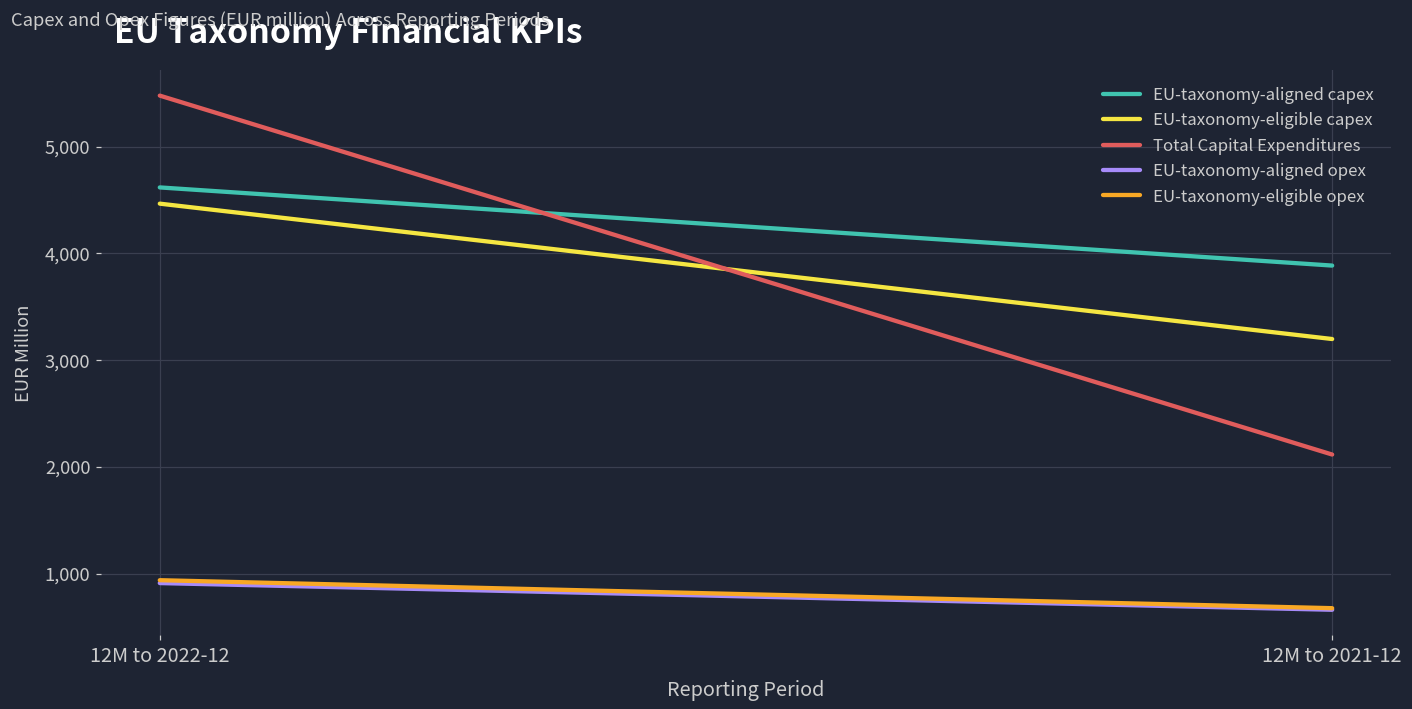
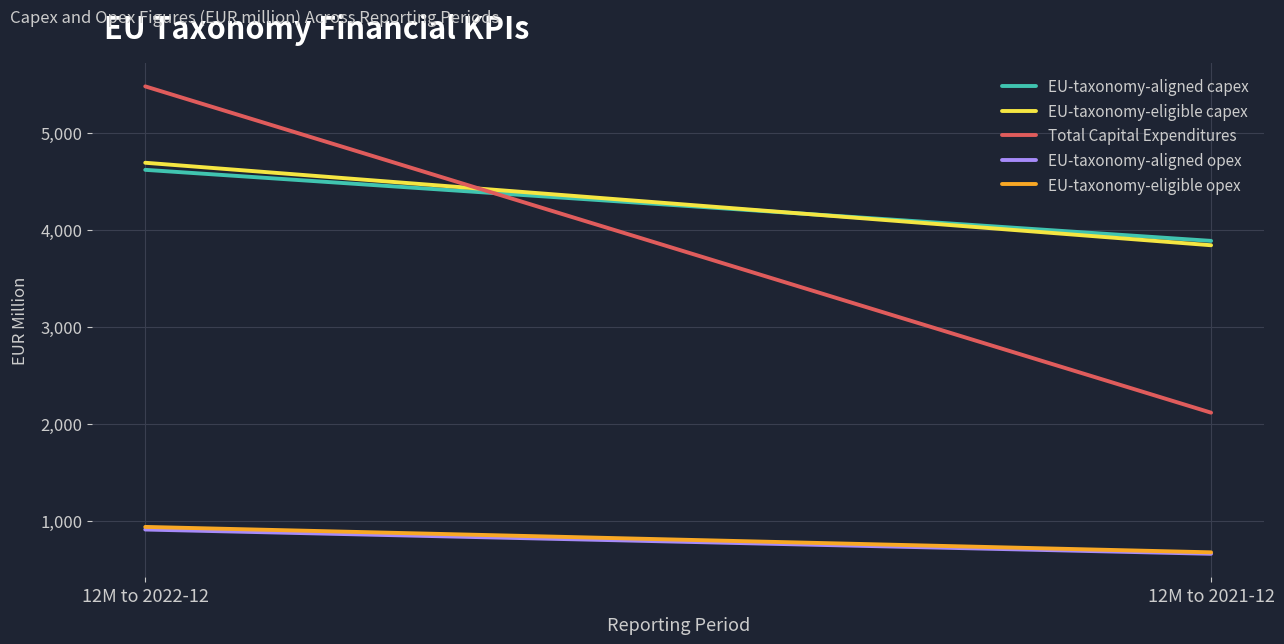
EU-taxonomy-eligible capex, 12M to 2022-12: 4,500 -> 4,700
EU-taxonomy-eligible capex, 12M to 2021-12: 3,200 -> 3,800
